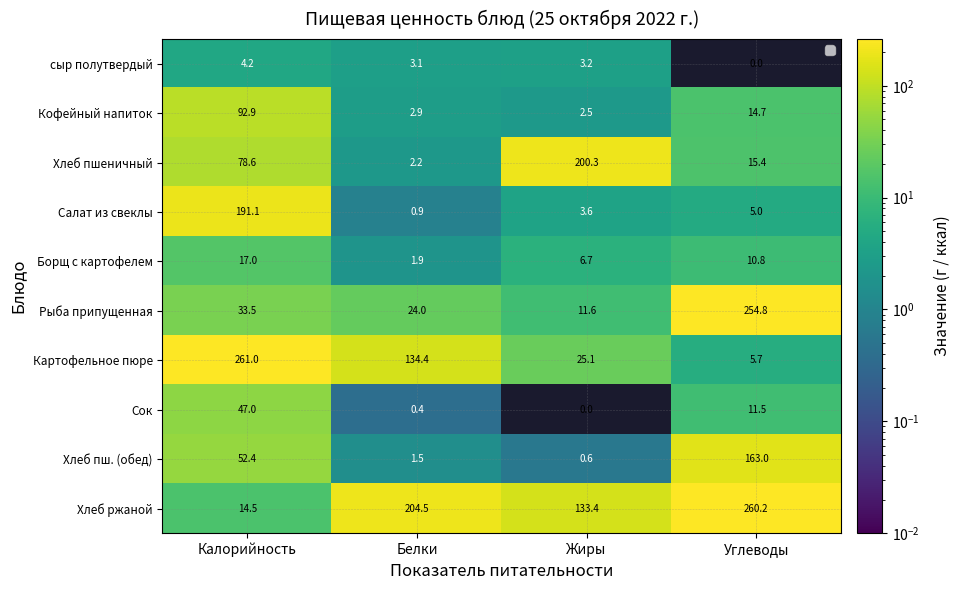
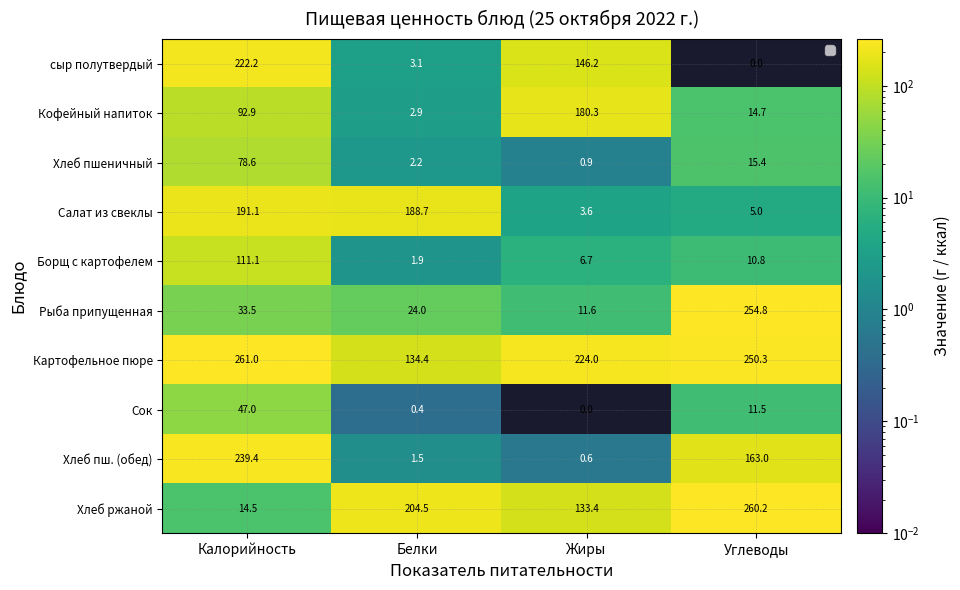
сыр полутвердый, Калорийность: 4.2 -> 222.2
сыр полутвердый, Жиры: 3.2 -> 146.2
Кофейный напиток, Жиры: 2.5 -> 180.3
Хлеб пшеничный, Жиры: 200.3 -> 0.9
Салат из свеклы, Белки: 0.9 -> 188.7
Борщ с картофелем, Калорийность: 17.0 -> 111.1
Картофельное пюре, Жиры: 25.1 -> 224.0
Картофельное пюре, Углеводы: 5.7 -> 250.3
Хлеб пш. (обед), Калорийность: 52.4 -> 239.4
